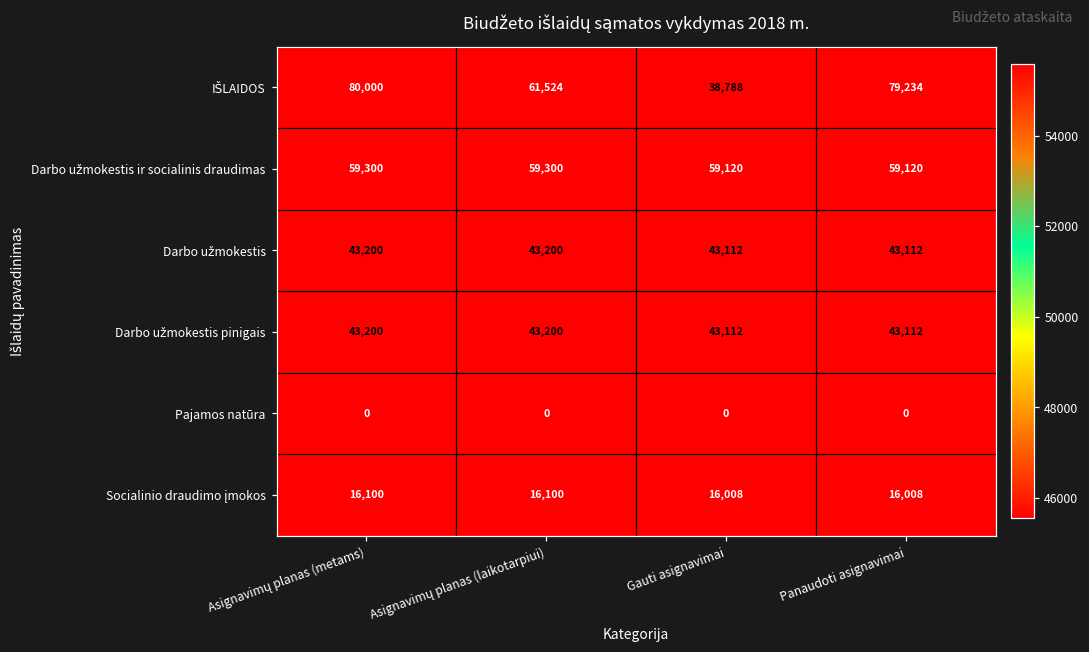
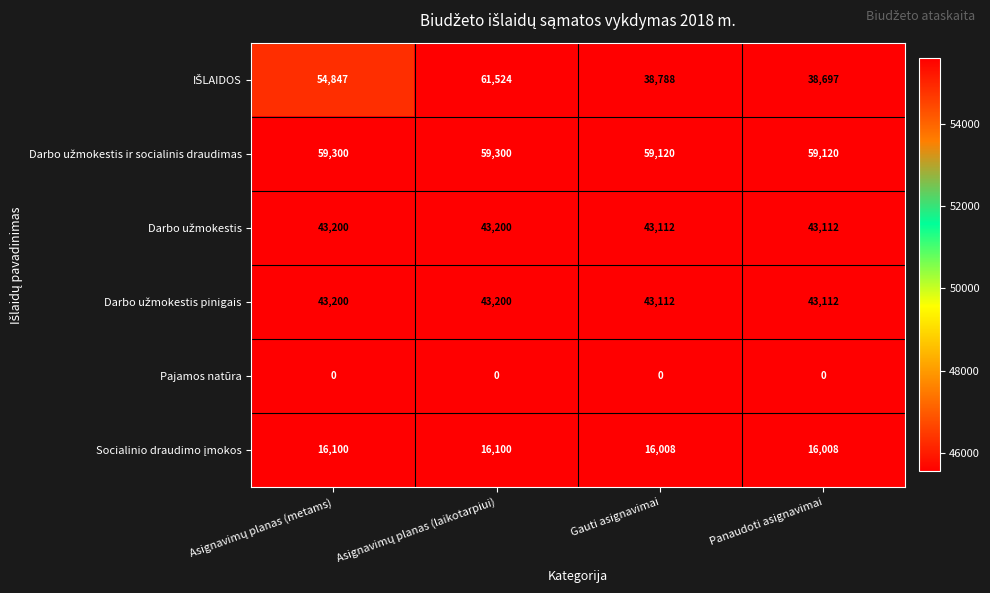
IŠLAIDOS, Asignavimų planas (metams): 80,000 -> 54,847
IŠLAIDOS, Panaudoti asignavimai: 79,234 -> 38,697
